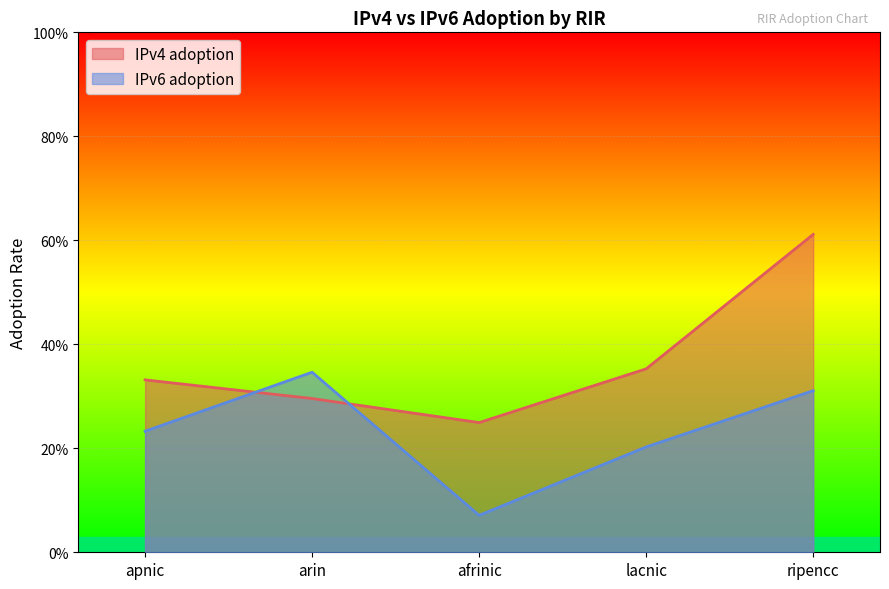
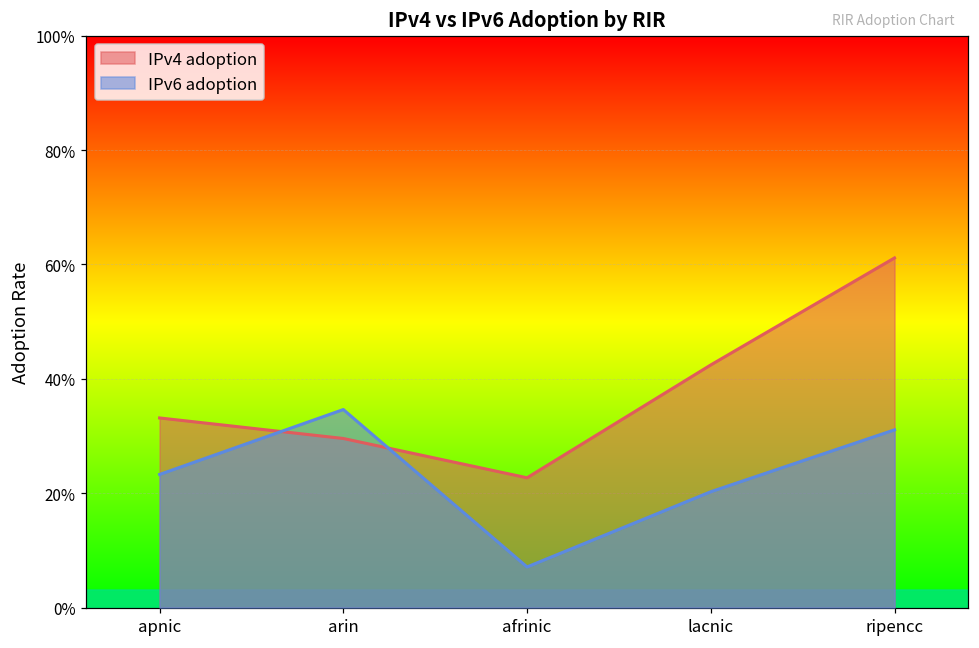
IPv4 adoption, afrinic: 25% -> 23%
IPv4 adoption, lacnic: 35% -> 42%
